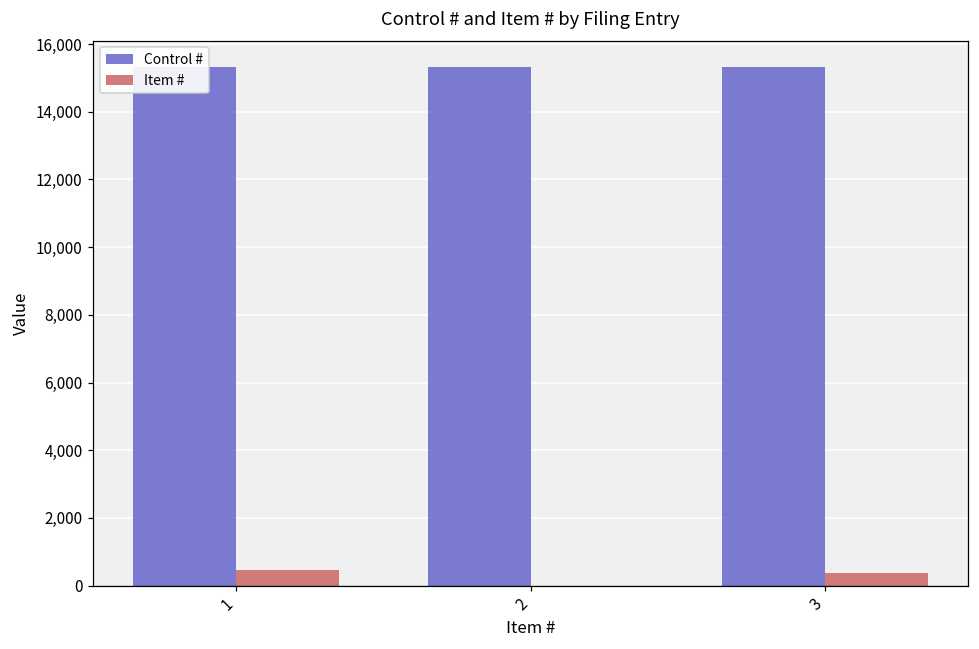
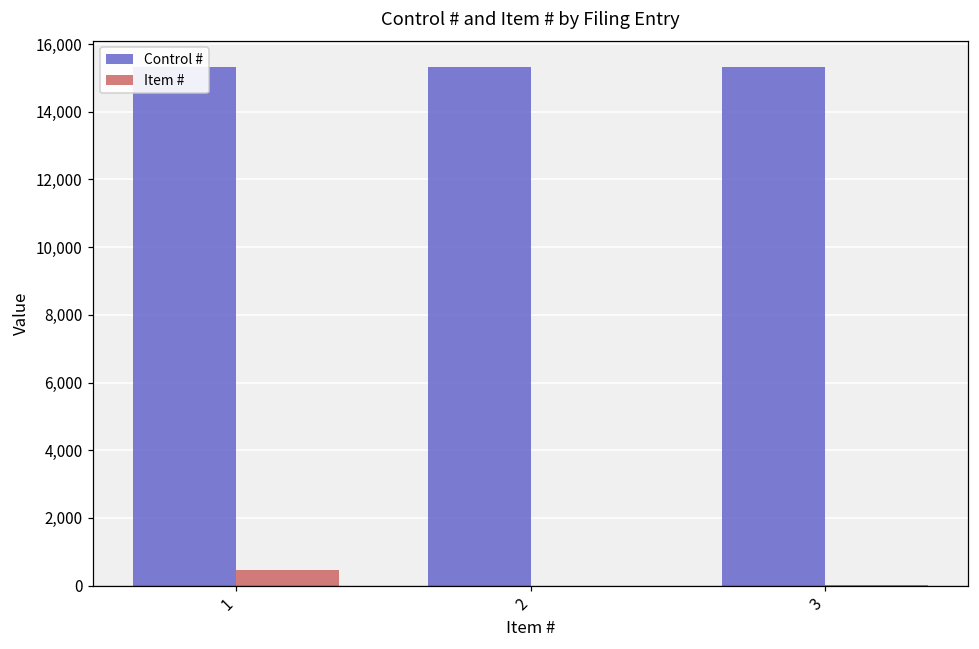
Item #, 3: 400 -> 0
